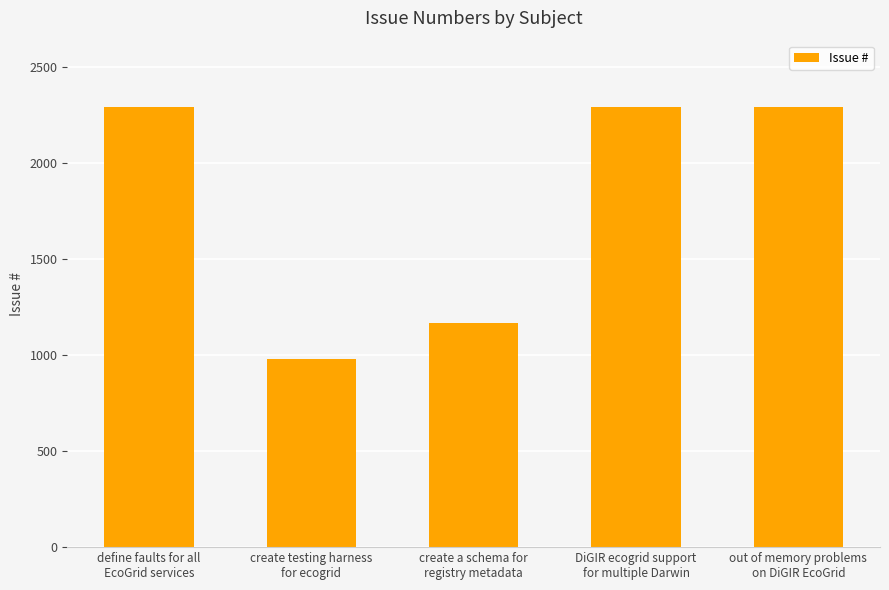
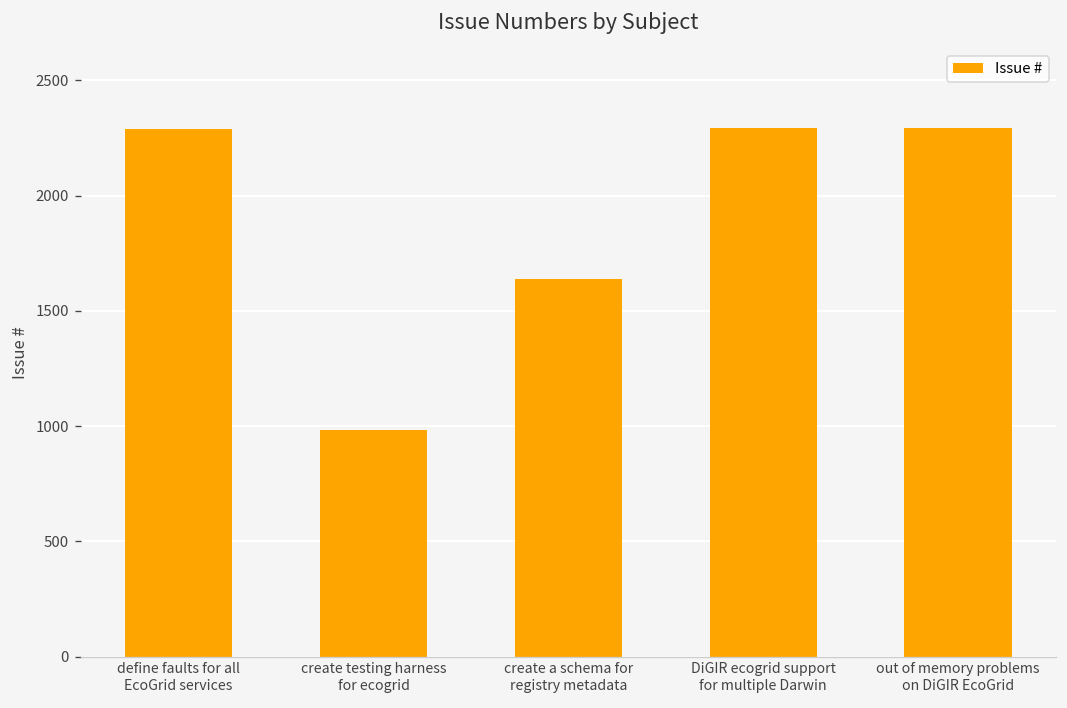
create a schema for registry metadata: 1170 -> 1640
